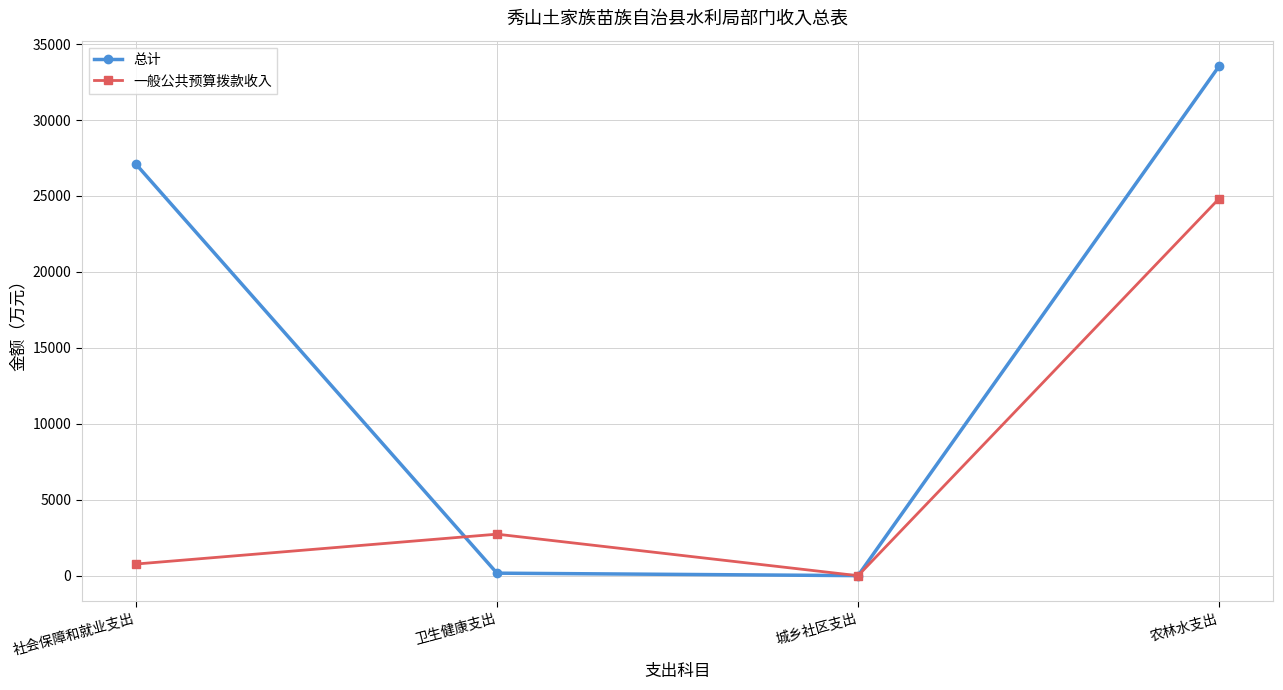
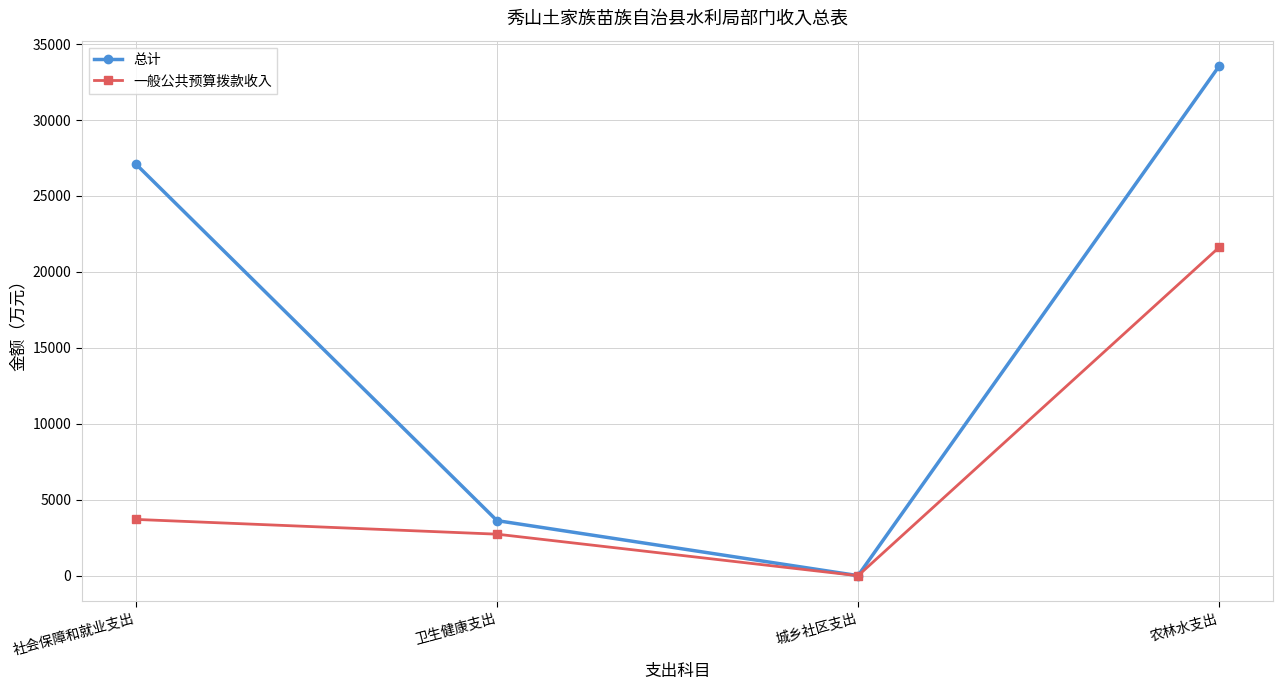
一般公共预算拨款收入, 社会保障和就业支出: 800 -> 3700
总计, 卫生健康支出: 200 -> 3600
一般公共预算拨款收入, 农林水支出: 24800 -> 21600
